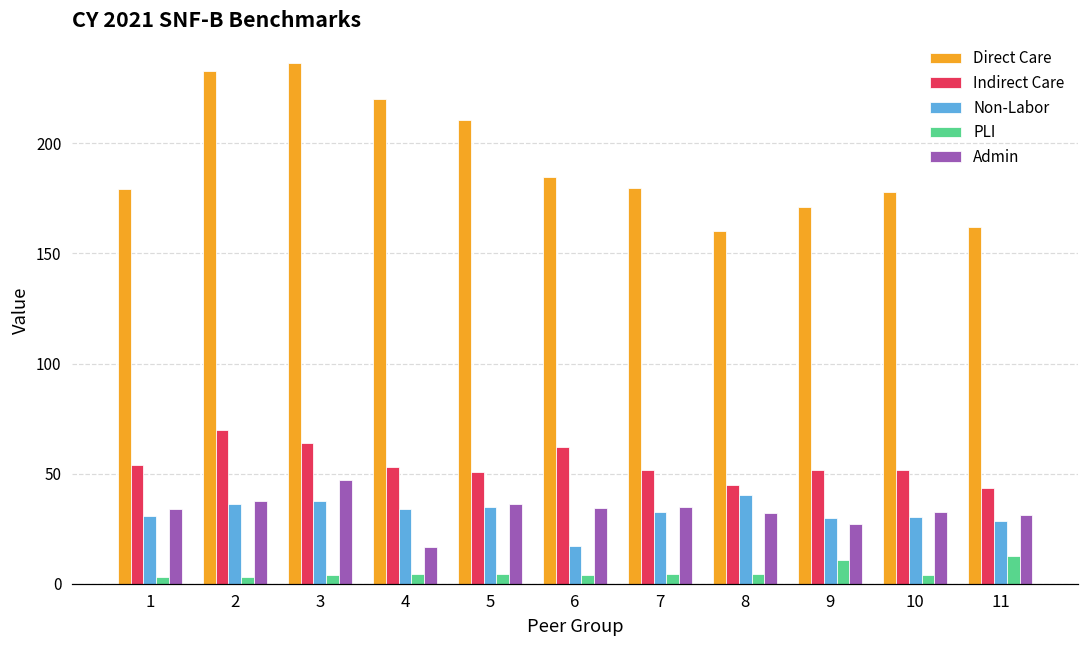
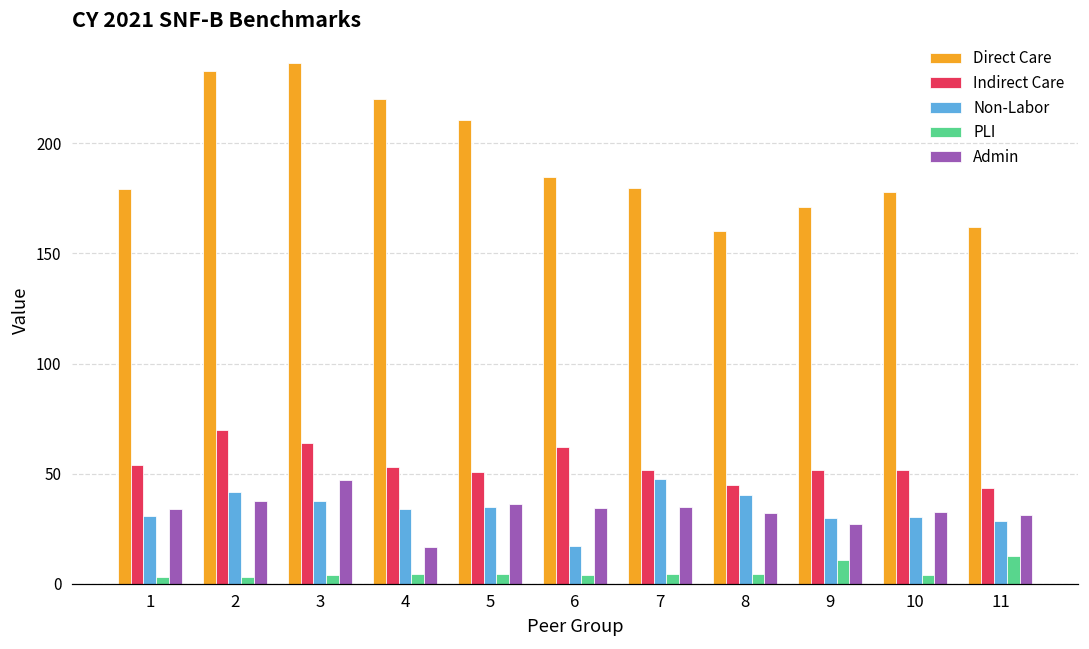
Non-Labor, 2: 36 -> 42
Non-Labor, 7: 32 -> 48
